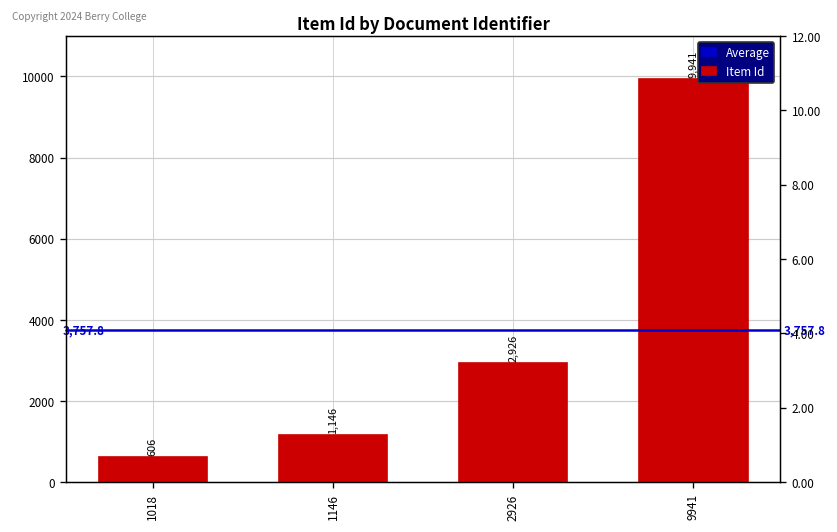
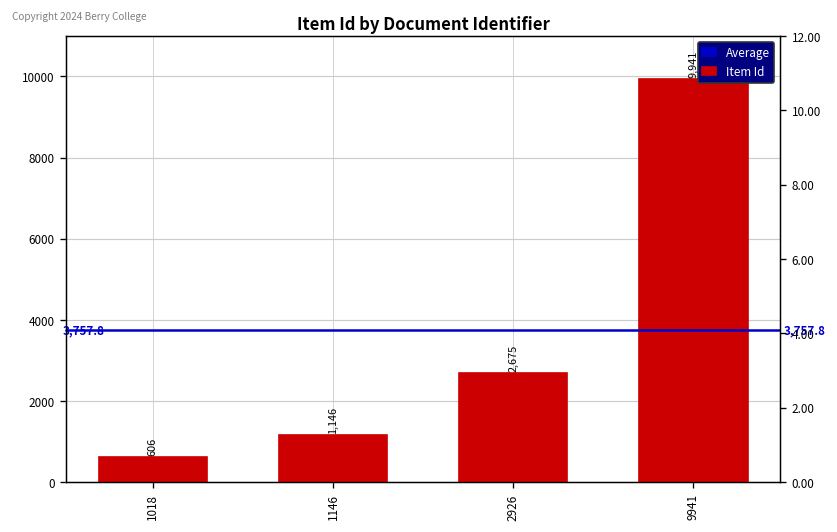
2926: 2,926 -> 2,675
